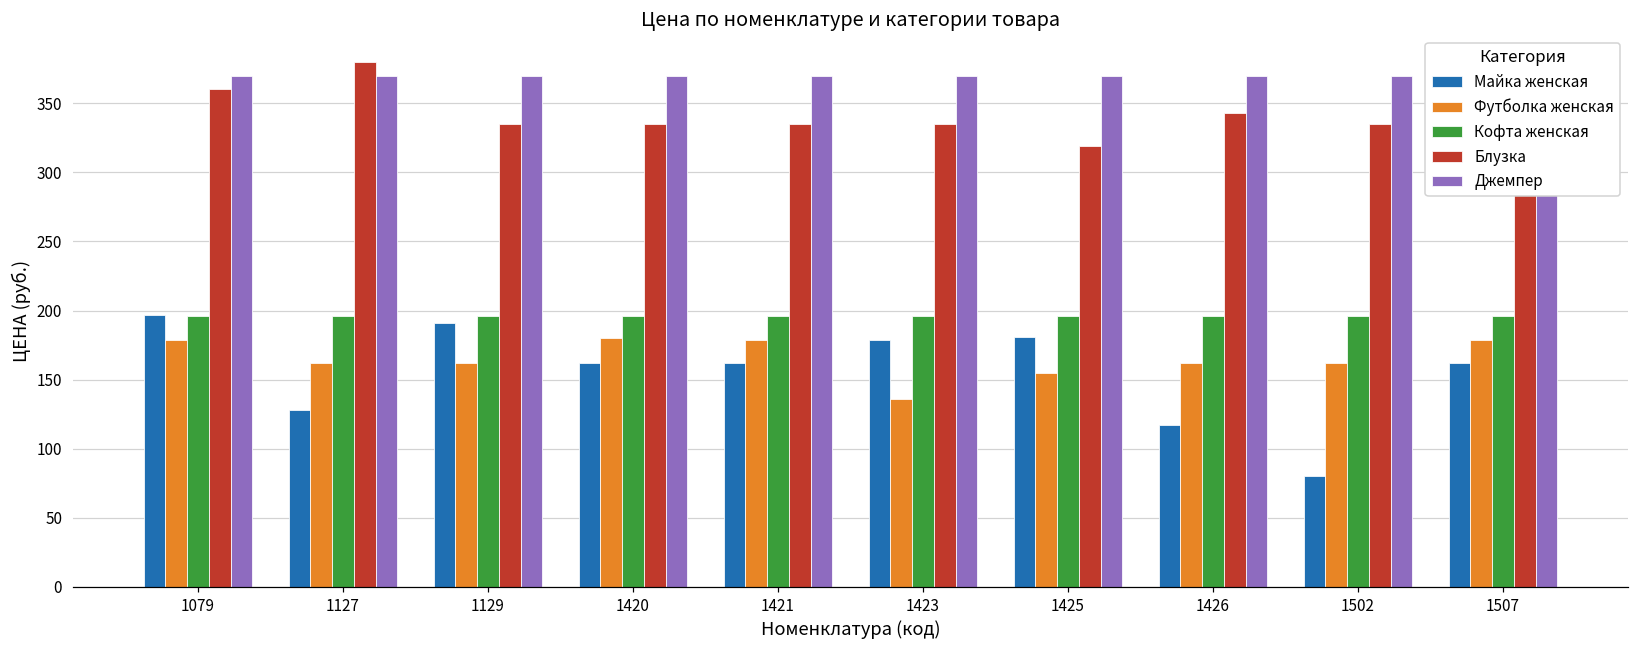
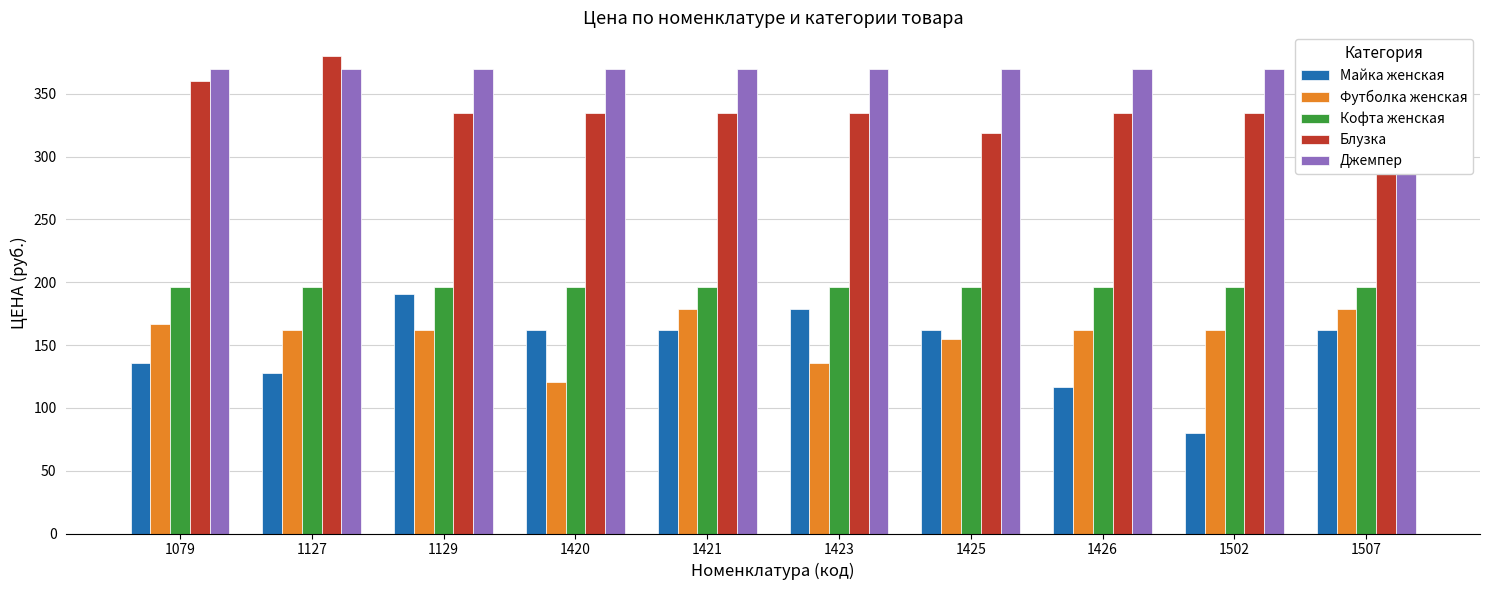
Майка женская, 1079: 197 -> 136
Футболка женская, 1079: 179 -> 167
Футболка женская, 1420: 180 -> 121
Майка женская, 1425: 181 -> 162
Блузка, 1426: 343 -> 335
